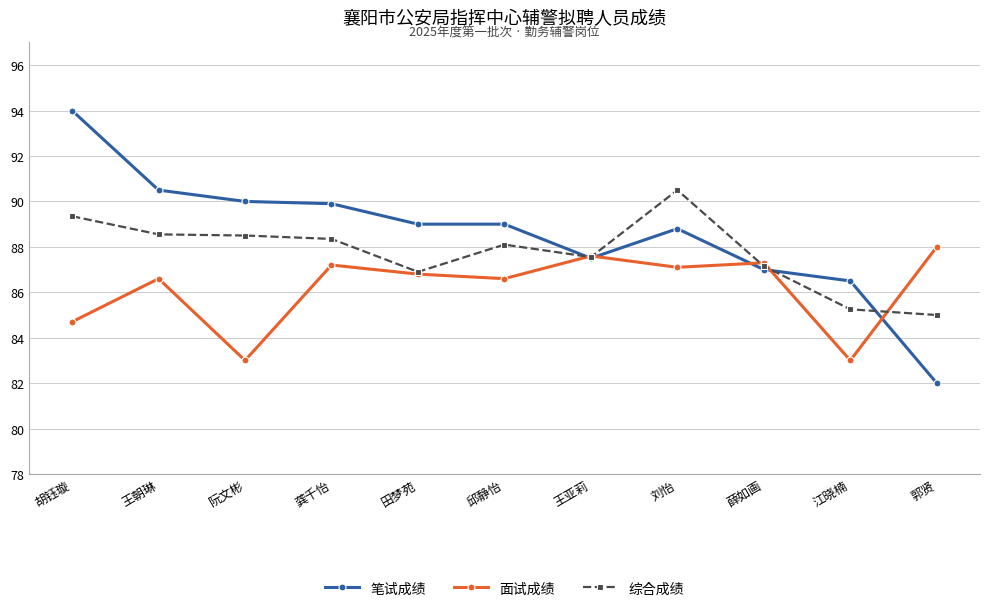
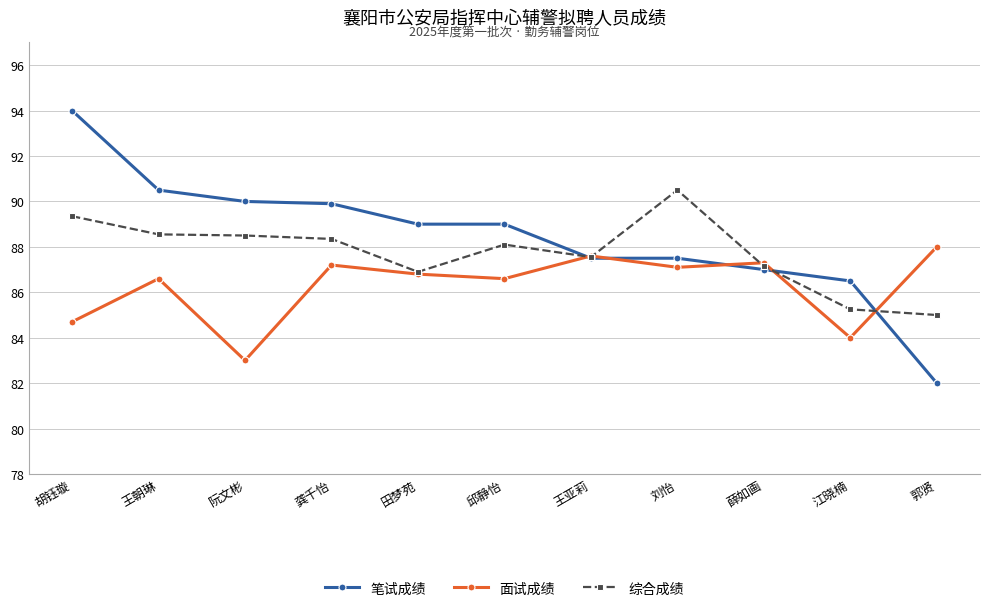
笔试成绩, 刘怡: 88.8 -> 87.5
面试成绩, 江晓楠: 83 -> 84
